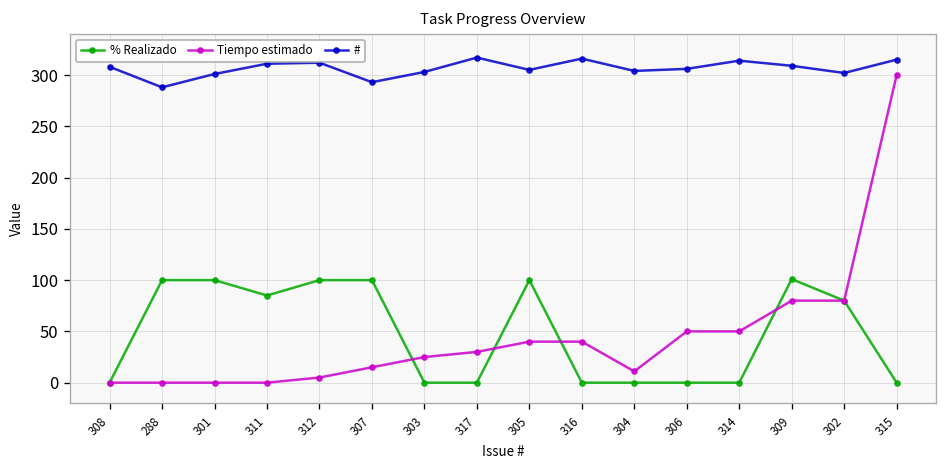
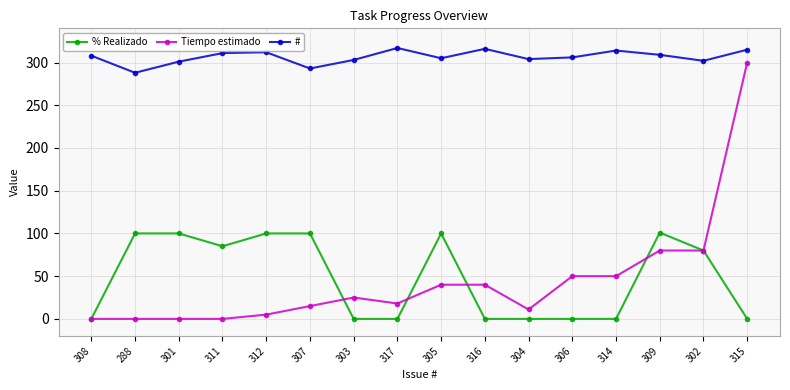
Tiempo estimado, 317: 30 -> 20
